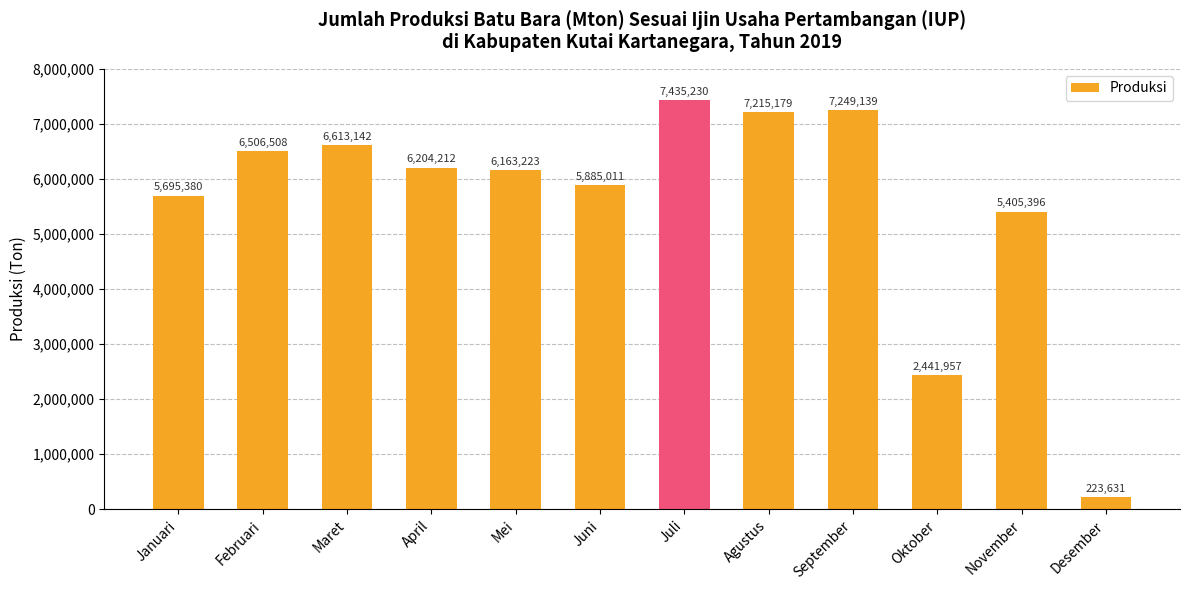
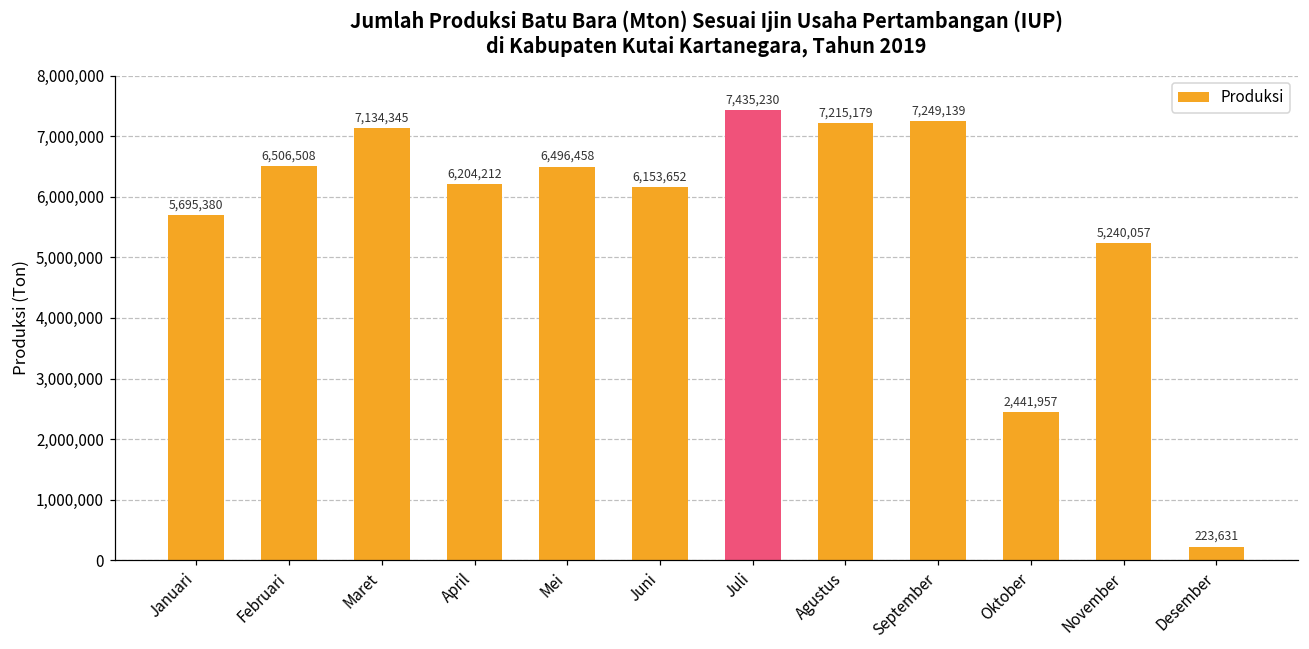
Maret: 6,613,142 -> 7,134,345
Mei: 6,163,223 -> 6,496,458
Juni: 5,885,011 -> 6,153,652
November: 5,405,396 -> 5,240,057
